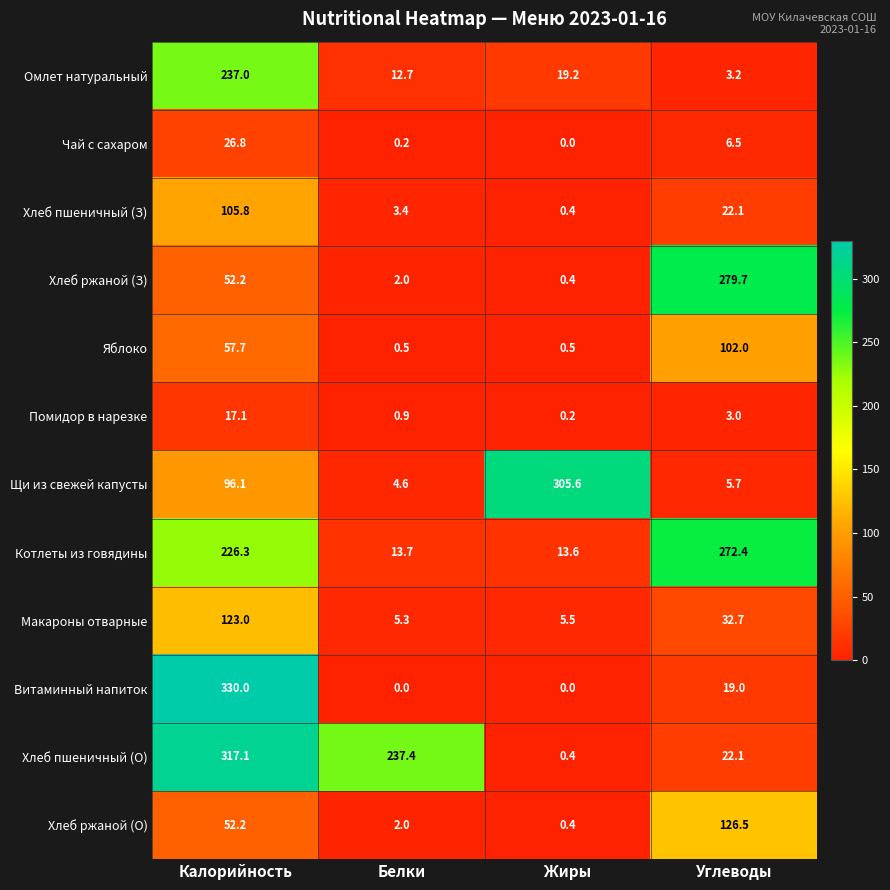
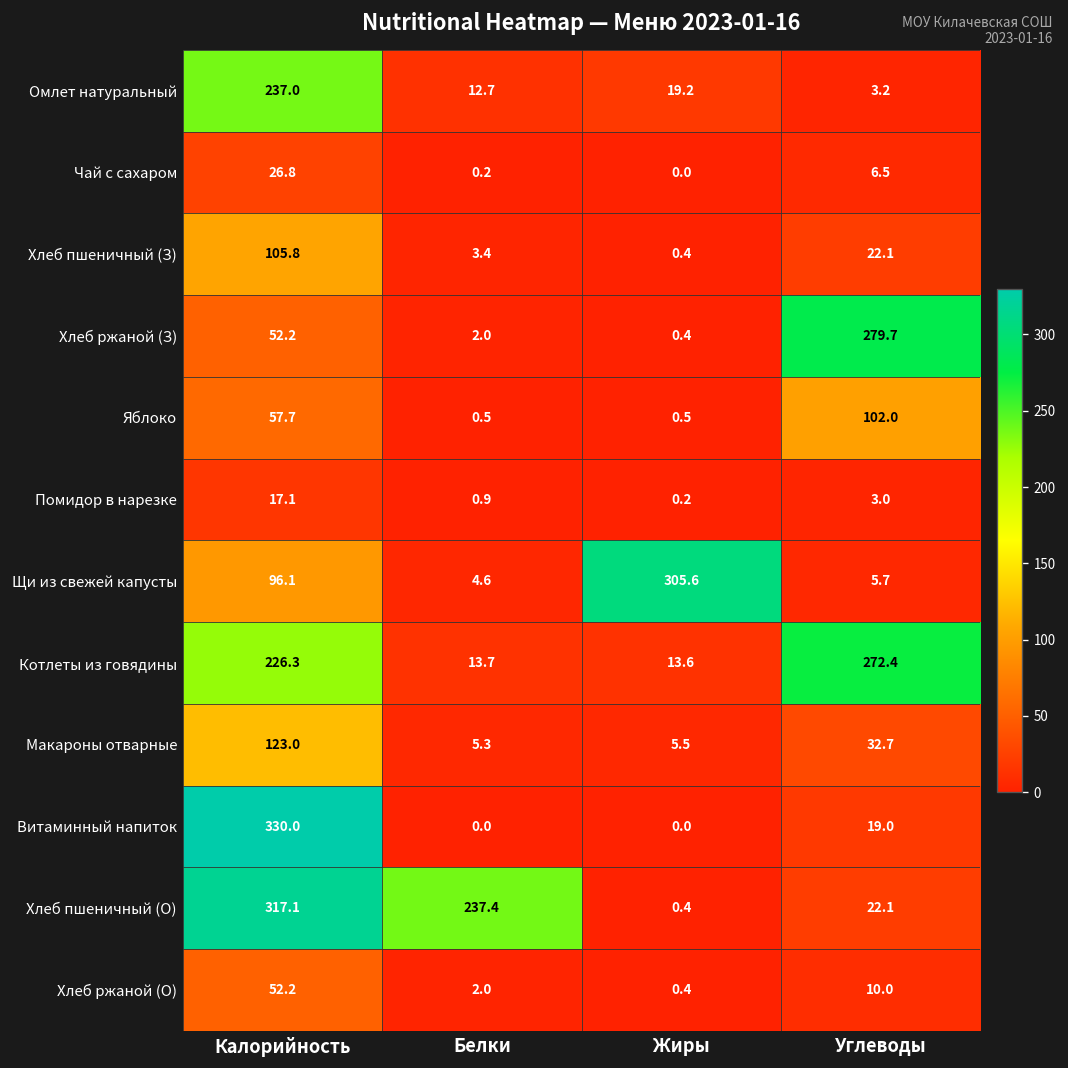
Хлеб ржаной (О), Углеводы: 126.5 -> 10.0
